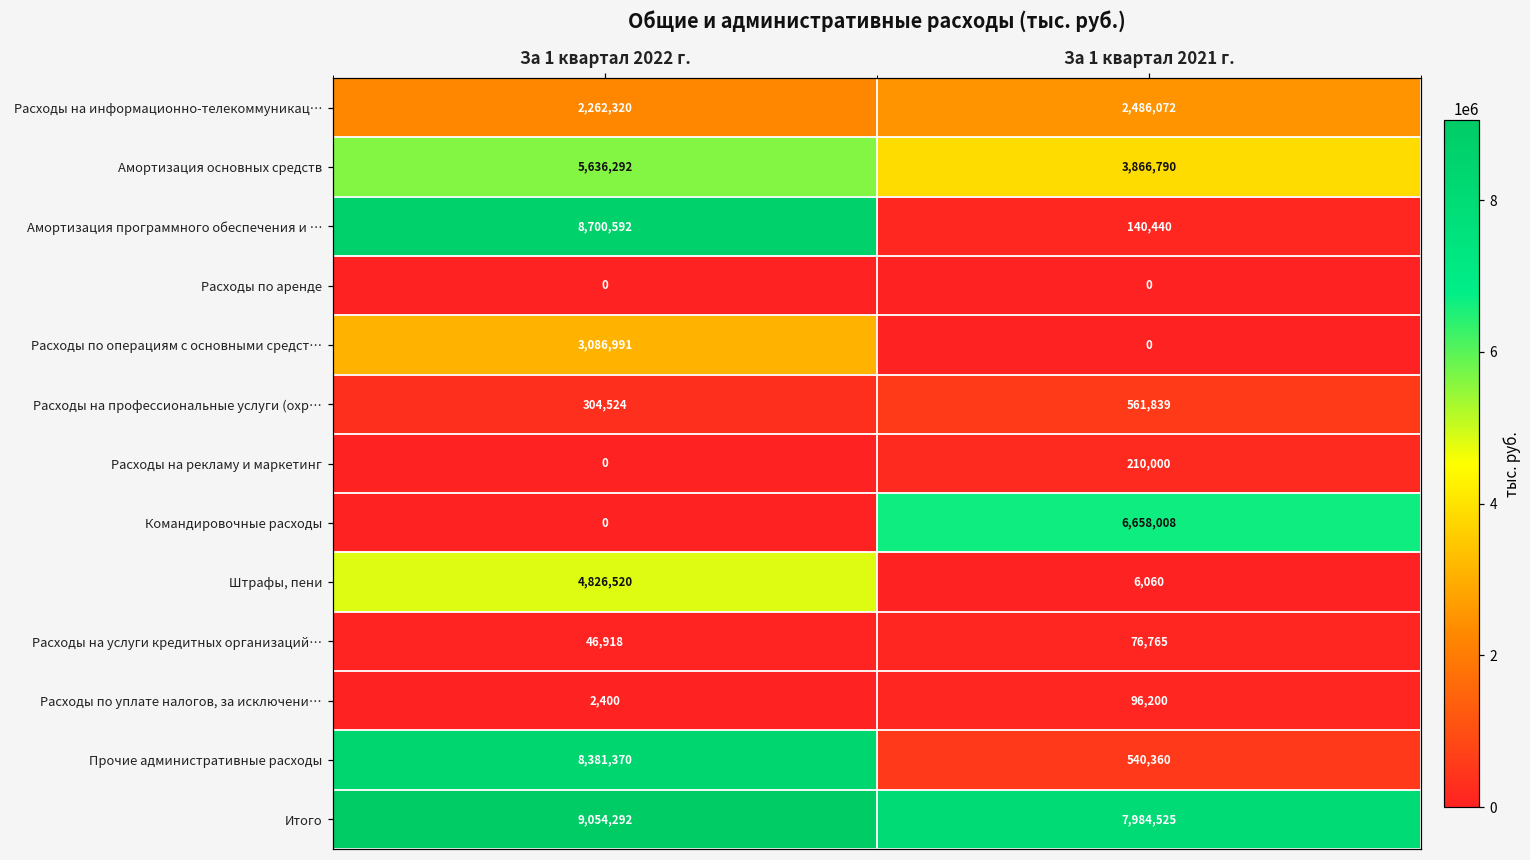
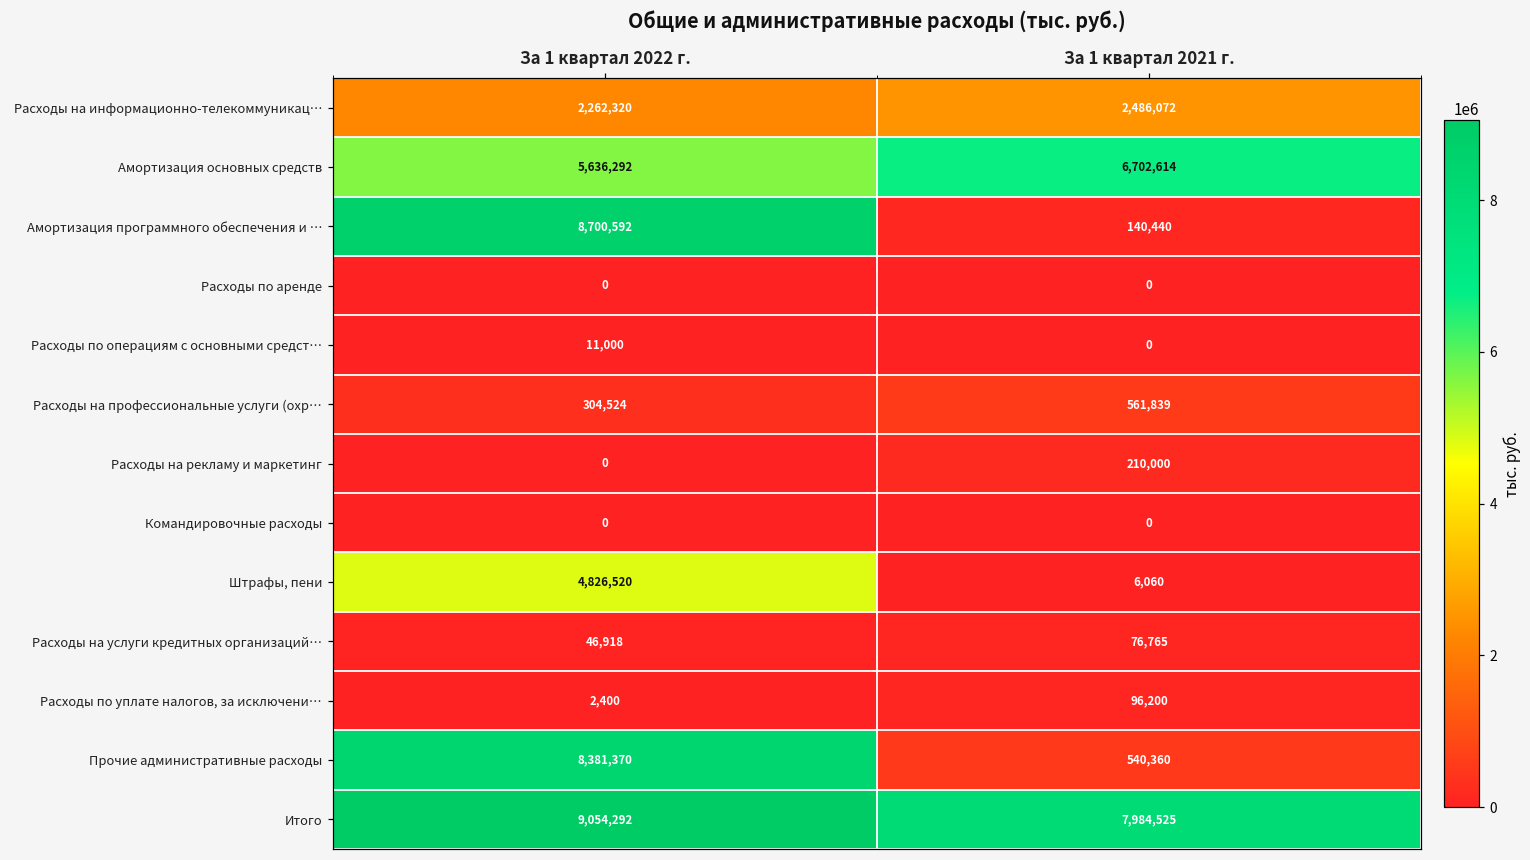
Амортизация основных средств, За 1 квартал 2021 г.: 3,866,790 -> 6,702,614
Расходы по операциям с основными средст…, За 1 квартал 2022 г.: 3,086,991 -> 11,000
Командировочные расходы, За 1 квартал 2021 г.: 6,658,008 -> 0
